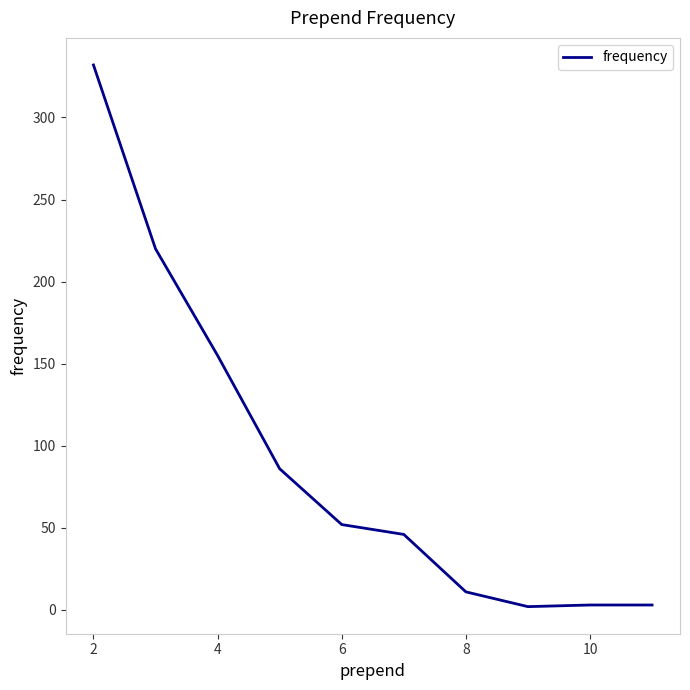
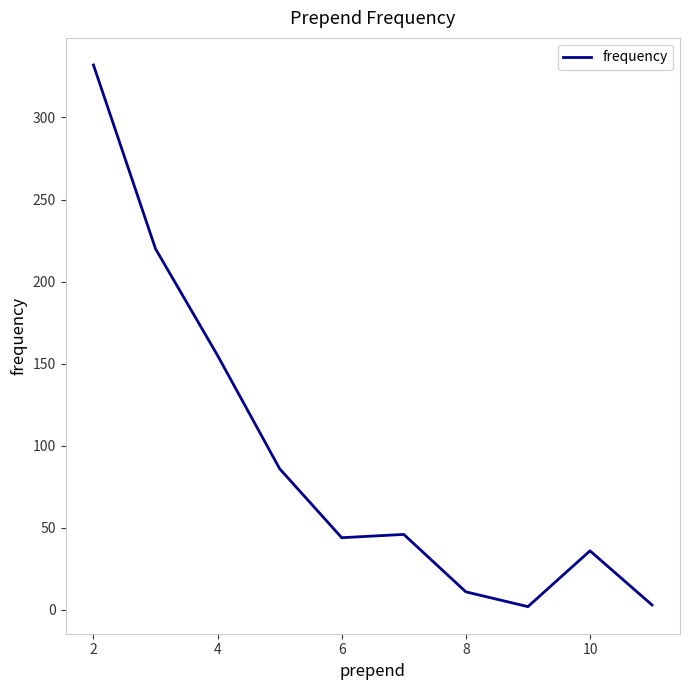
6: 52 -> 44
10: 3 -> 36
